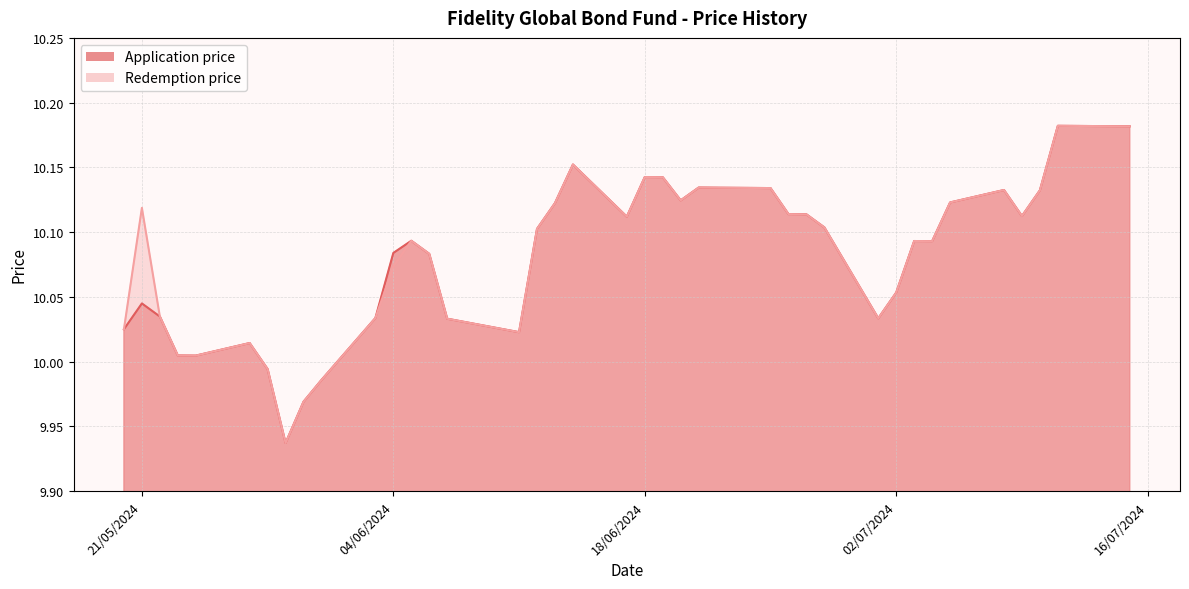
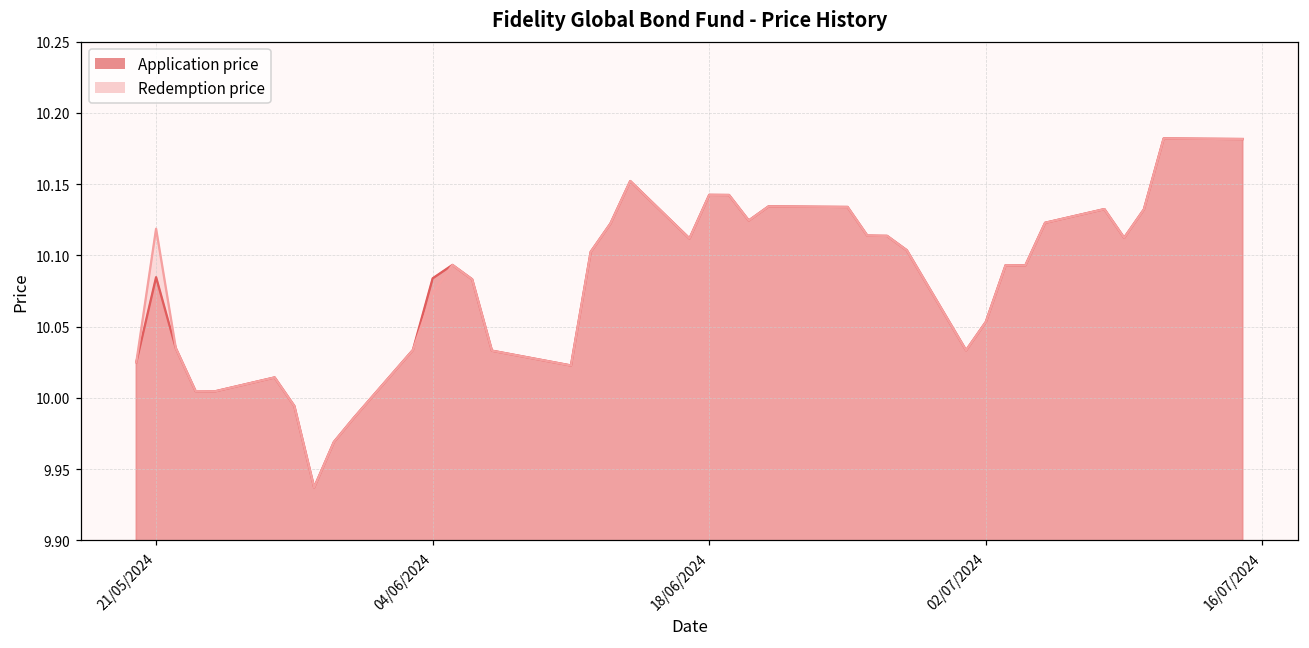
Application price, 21/05/2024: 10.045 -> 10.085
